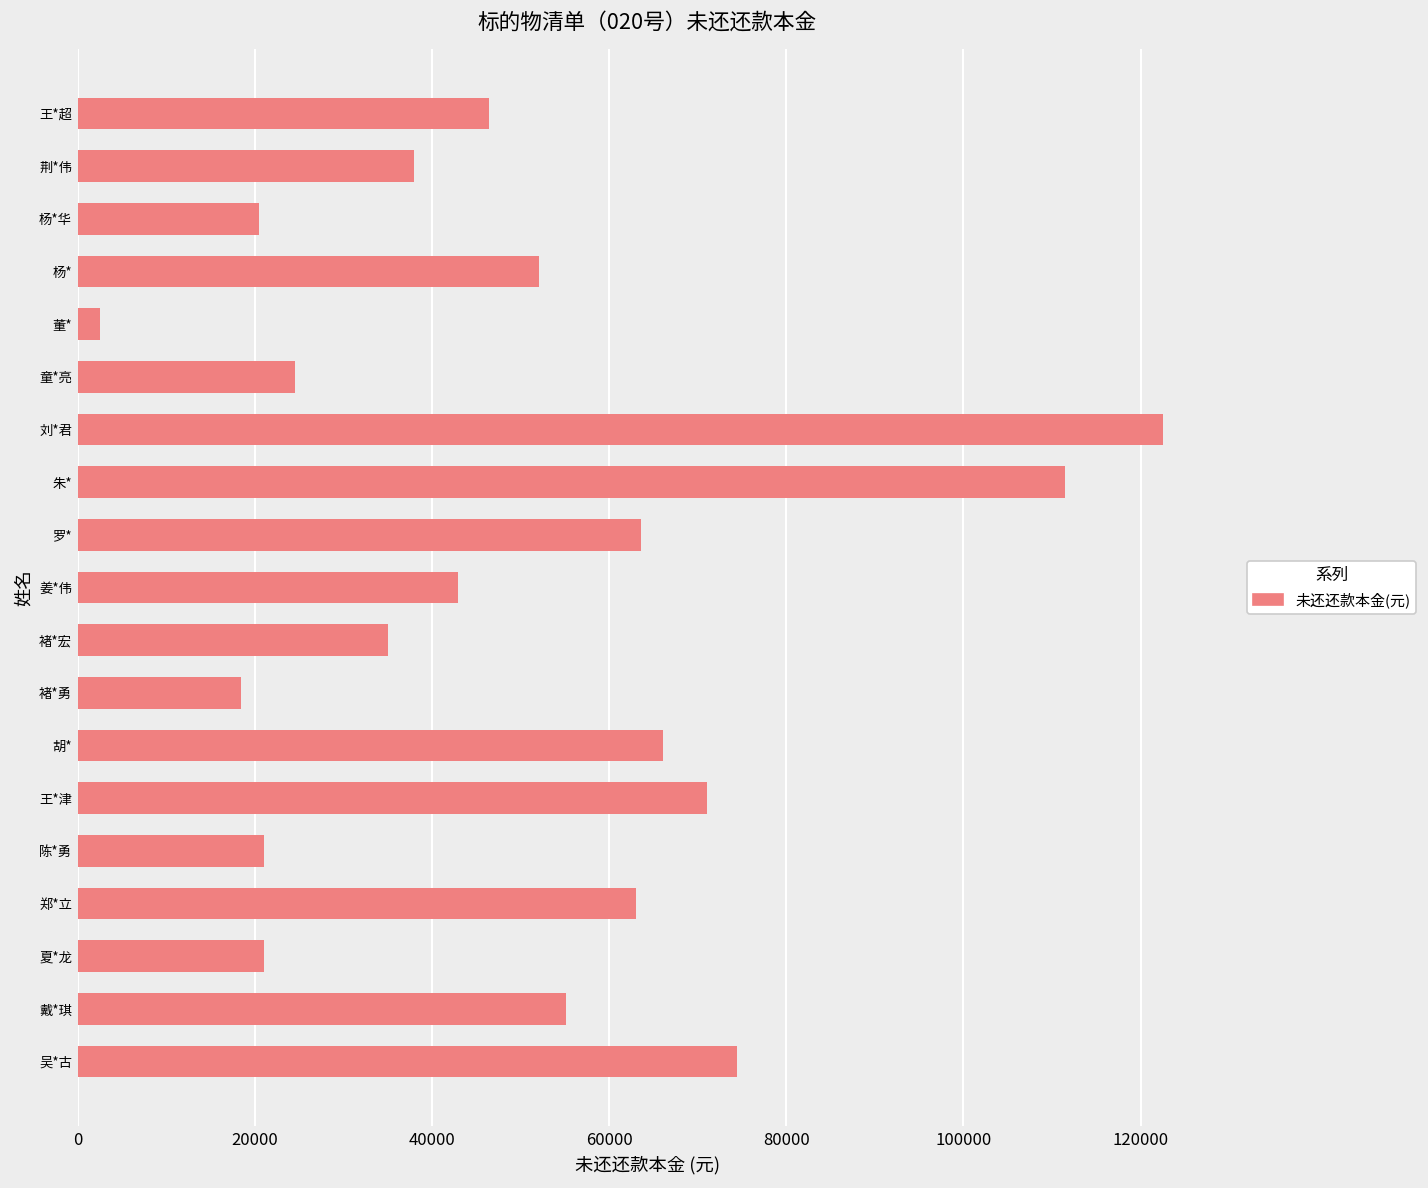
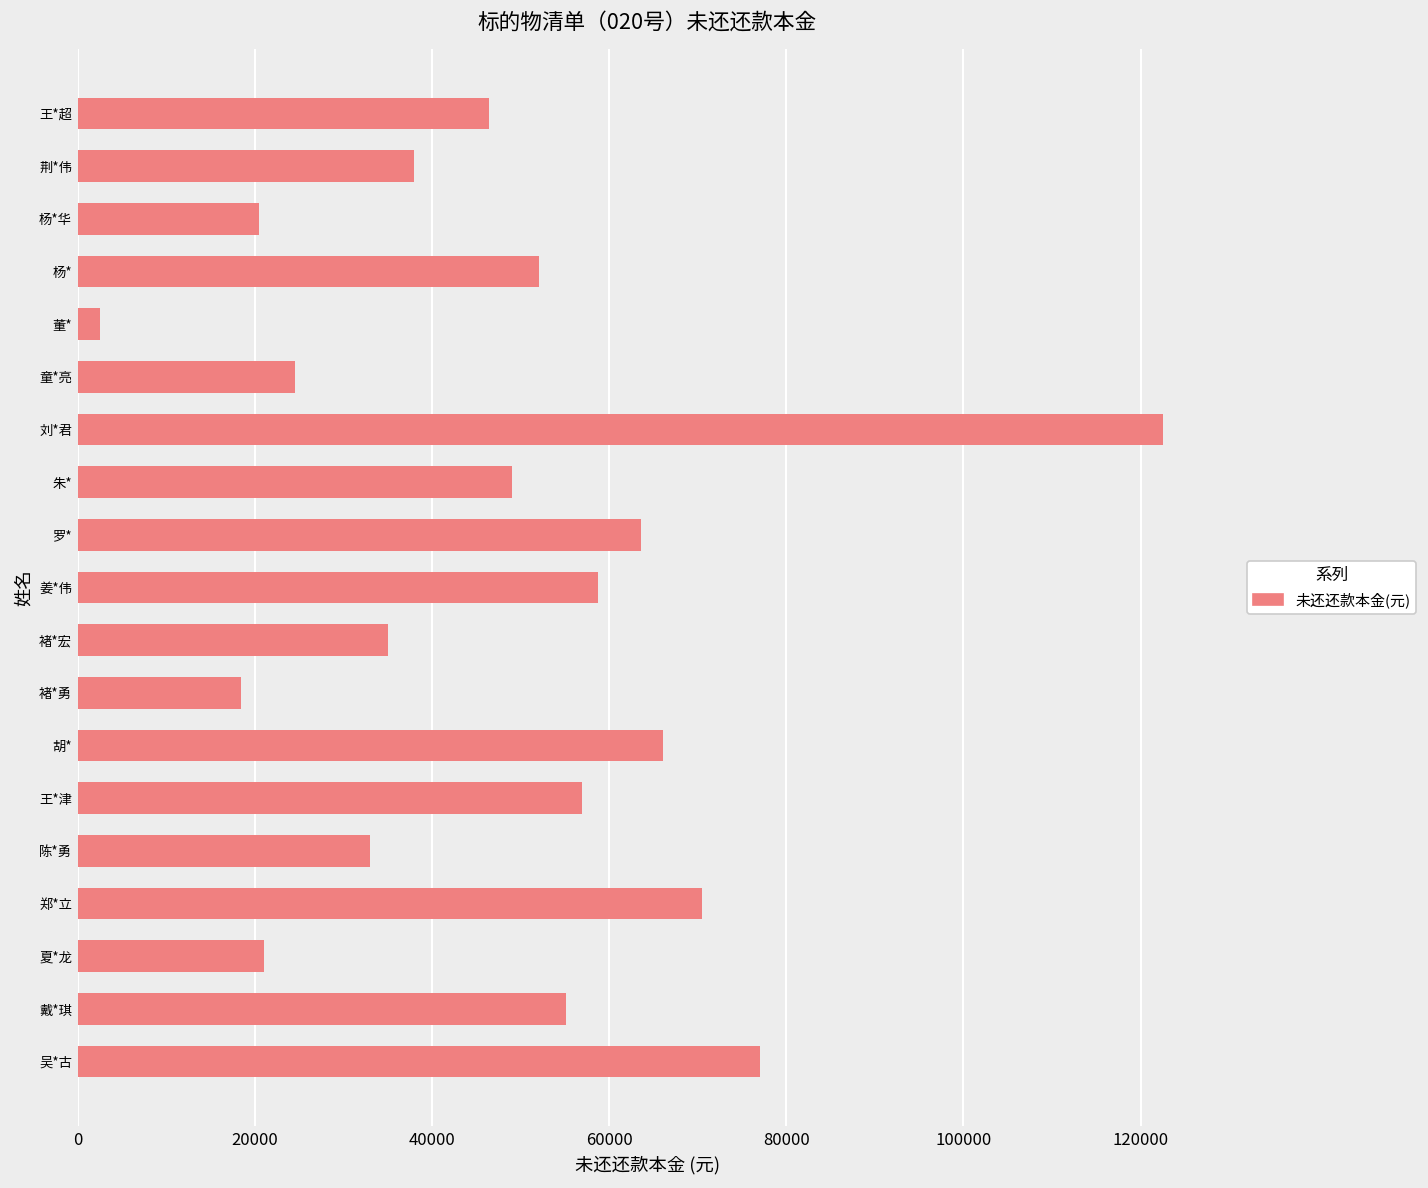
朱*: 111000 -> 49000
姜*伟: 43000 -> 59000
王*津: 71000 -> 57000
陈*勇: 21000 -> 33000
郑*立: 63000 -> 70000
吴*古: 74000 -> 77000
